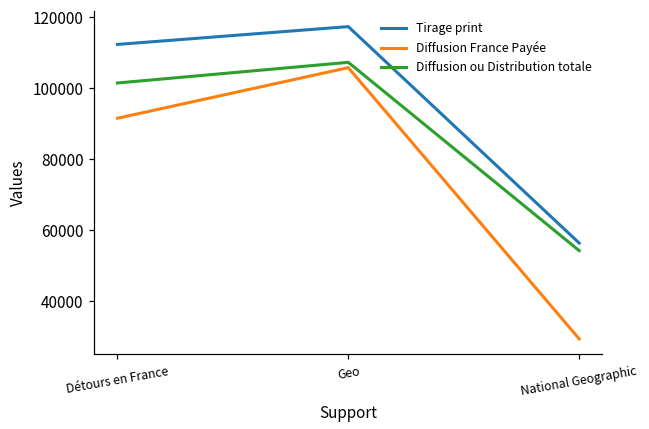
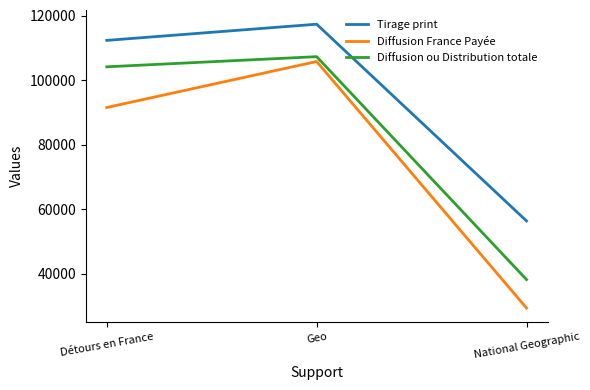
Diffusion ou Distribution totale, Détours en France: 102000 -> 104000
Diffusion ou Distribution totale, National Geographic: 54000 -> 38000
